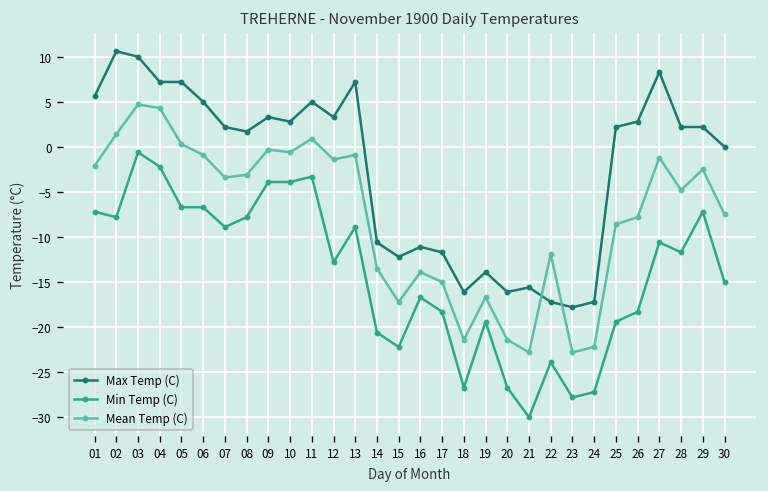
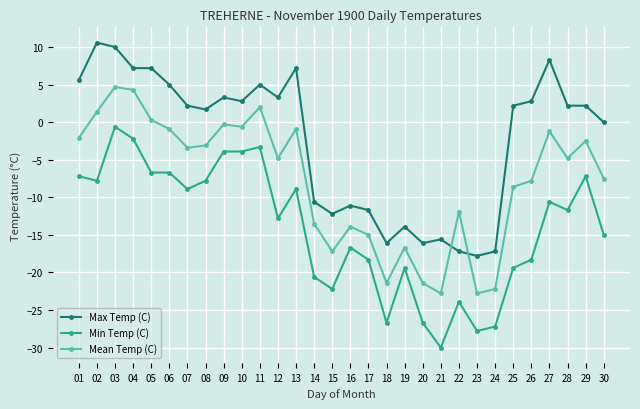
Mean Temp (C), 11: 1 -> 2
Mean Temp (C), 12: -1 -> -5
